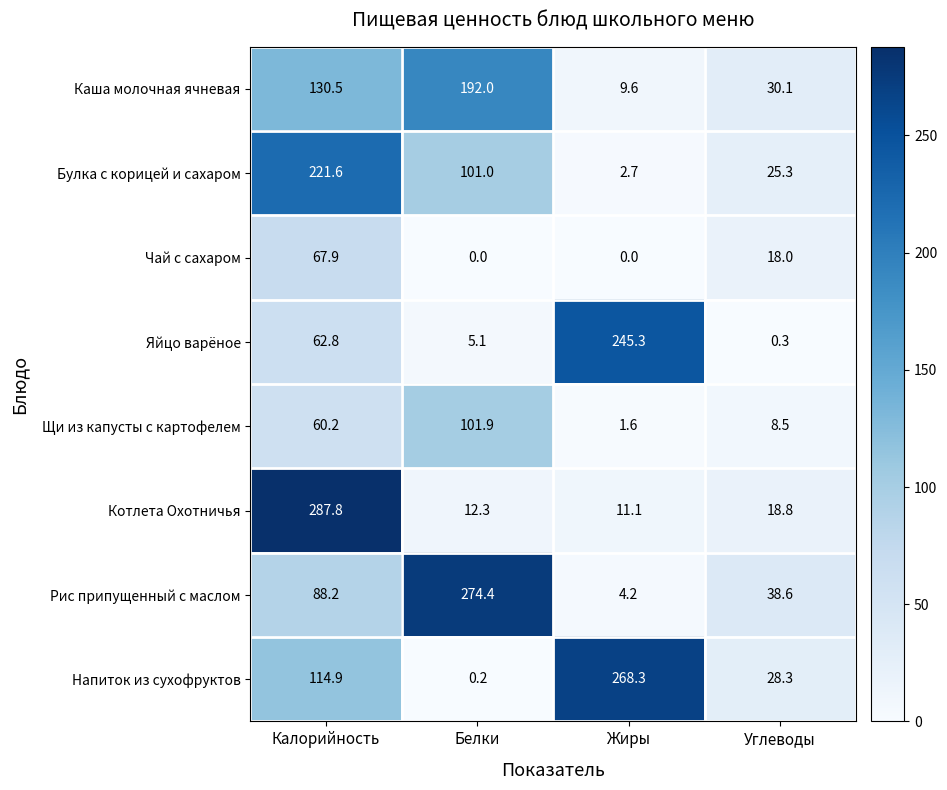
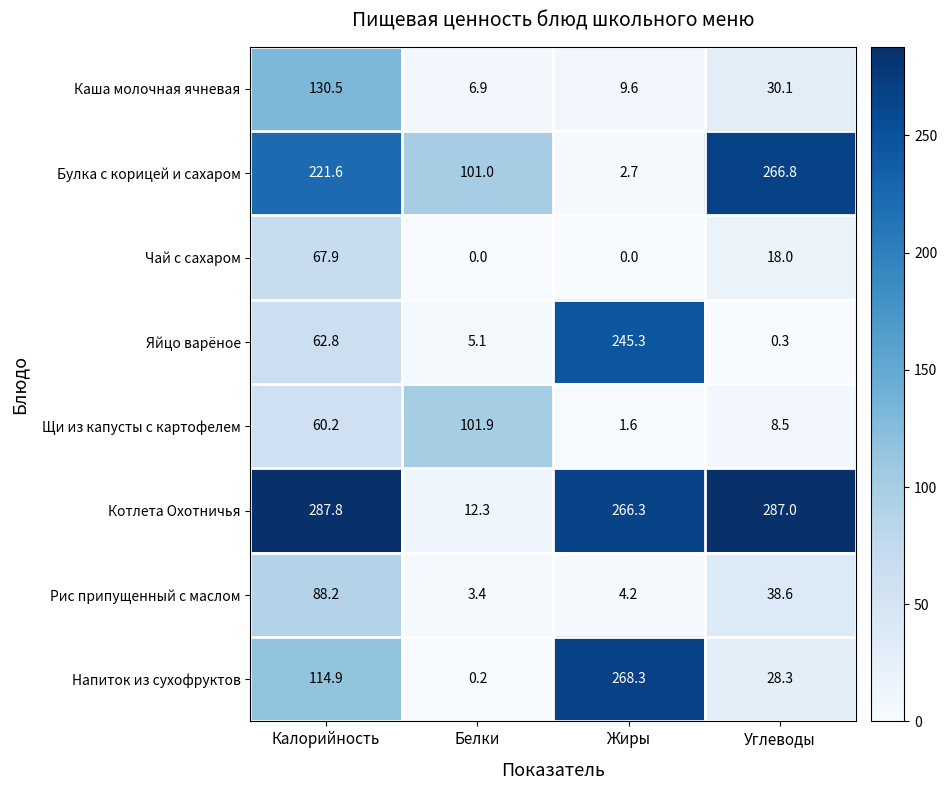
Каша молочная ячневая, Белки: 192.0 -> 6.9
Булка с корицей и сахаром, Углеводы: 25.3 -> 266.8
Котлета Охотничья, Жиры: 11.1 -> 266.3
Котлета Охотничья, Углеводы: 18.8 -> 287.0
Рис припущенный с маслом, Белки: 274.4 -> 3.4
